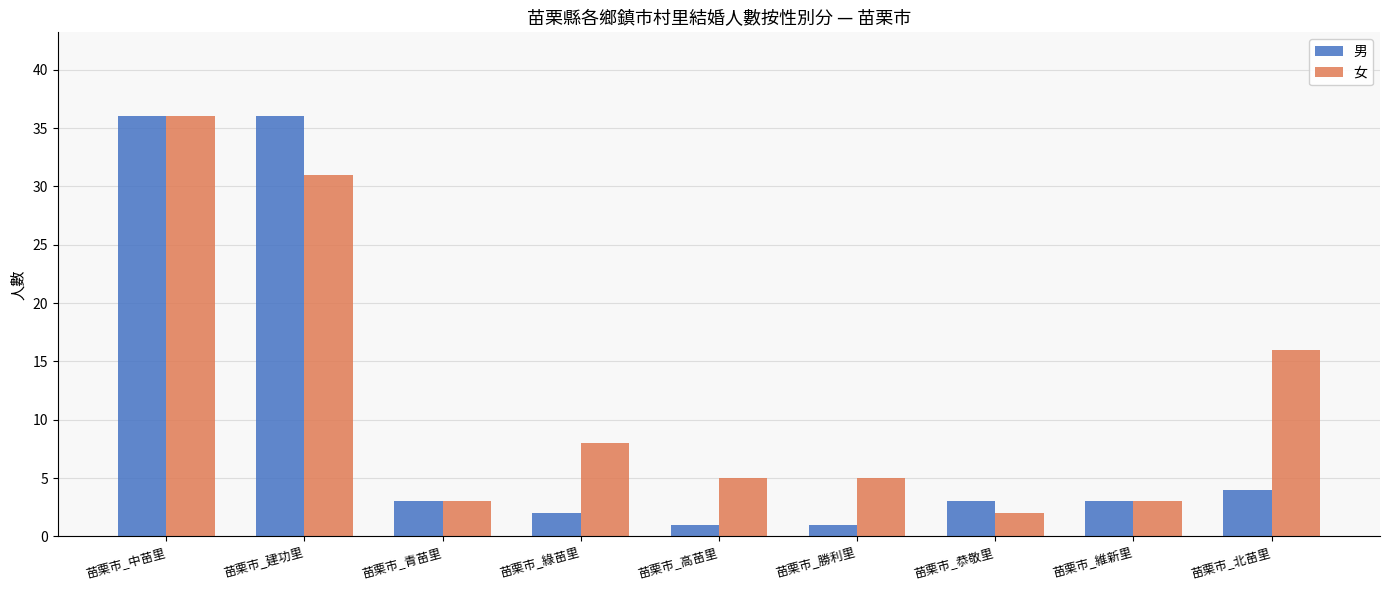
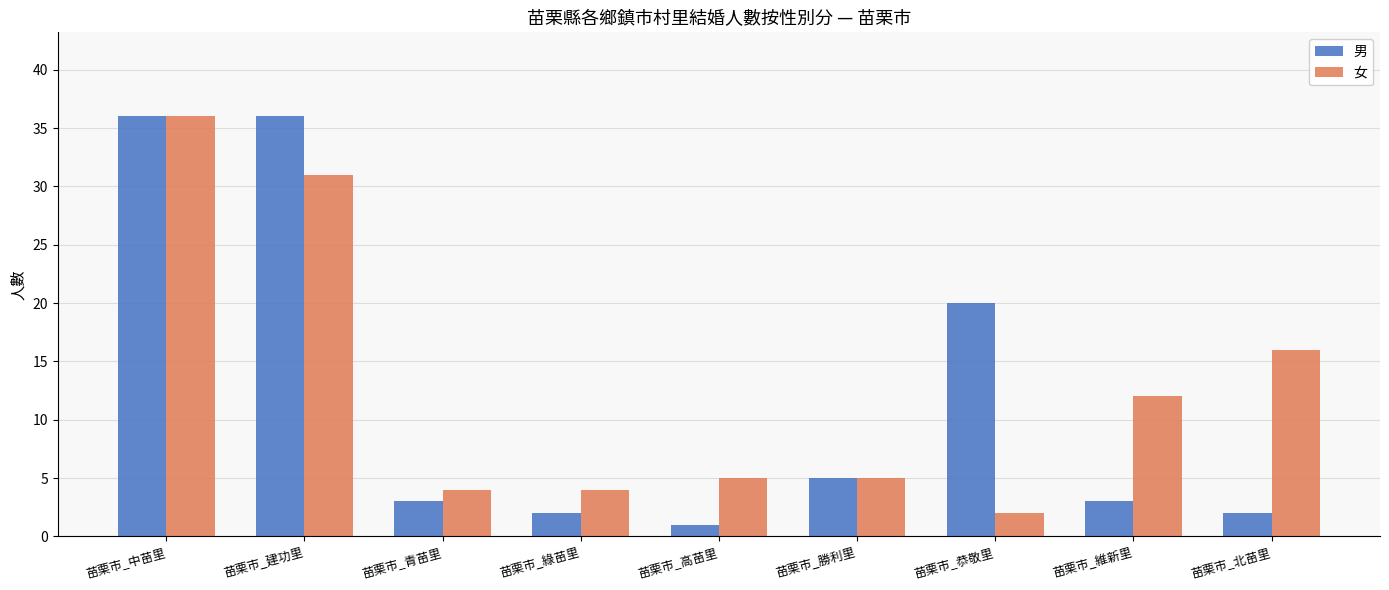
女, 苗栗市_青苗里: 3 -> 4
女, 苗栗市_綠苗里: 8 -> 4
男, 苗栗市_勝利里: 1 -> 5
男, 苗栗市_恭敬里: 3 -> 20
女, 苗栗市_維新里: 3 -> 12
男, 苗栗市_北苗里: 4 -> 2
